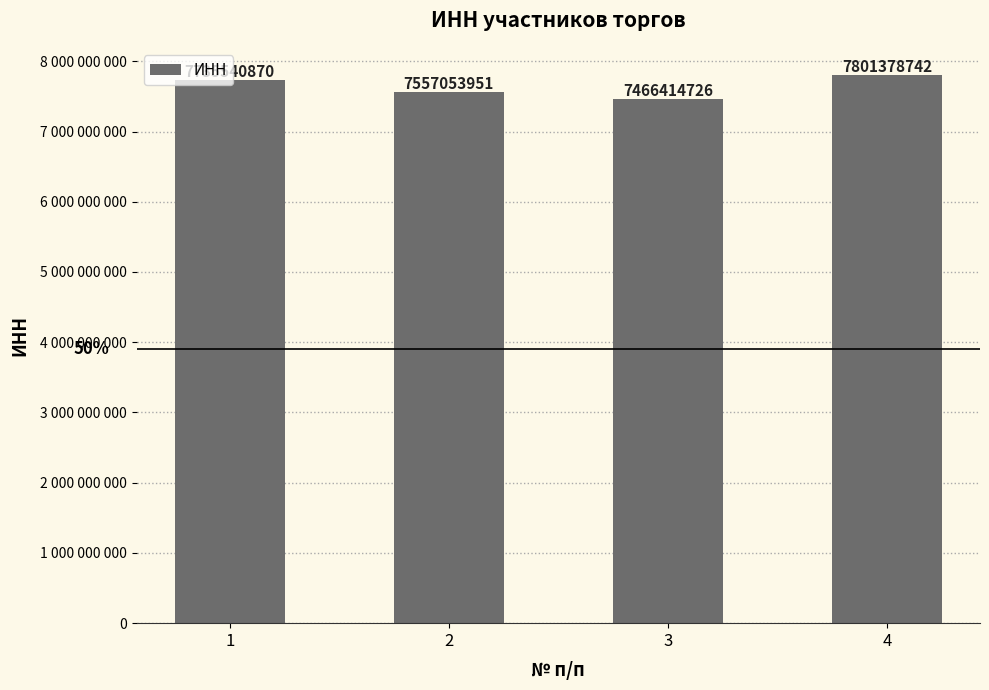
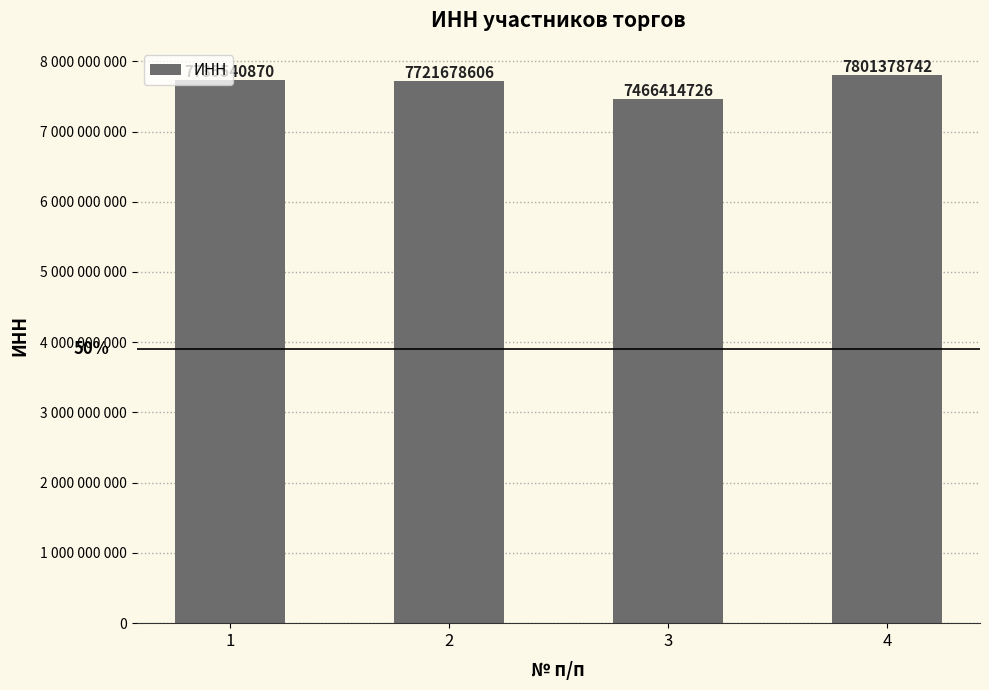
2: 7557053951 -> 7721678606
